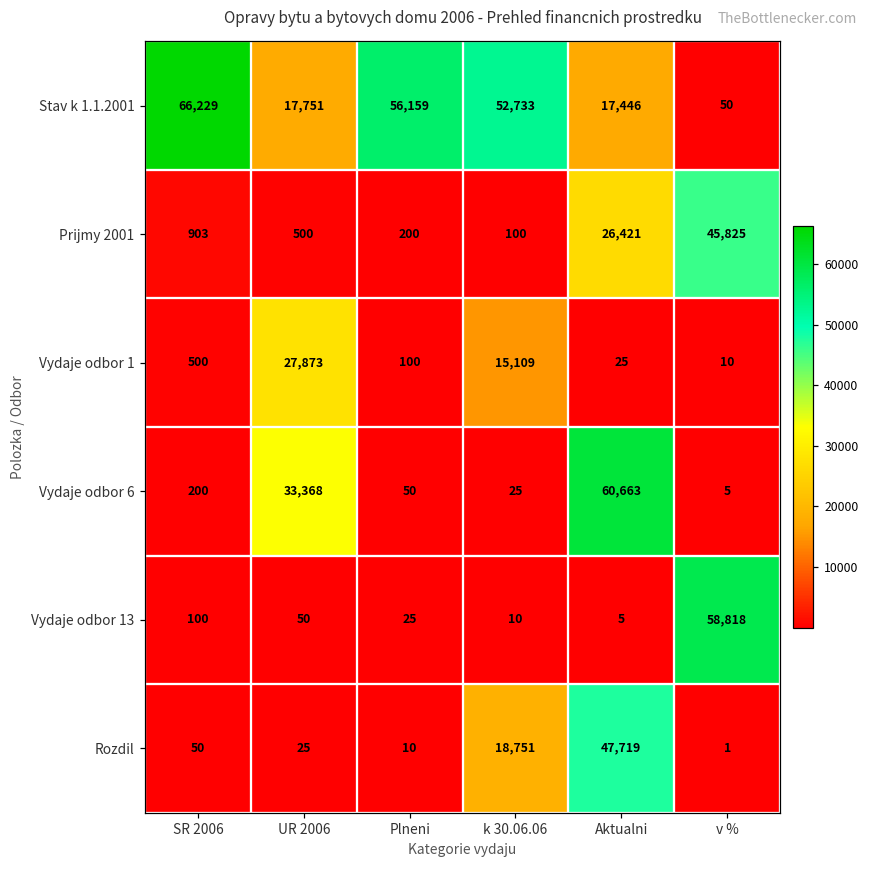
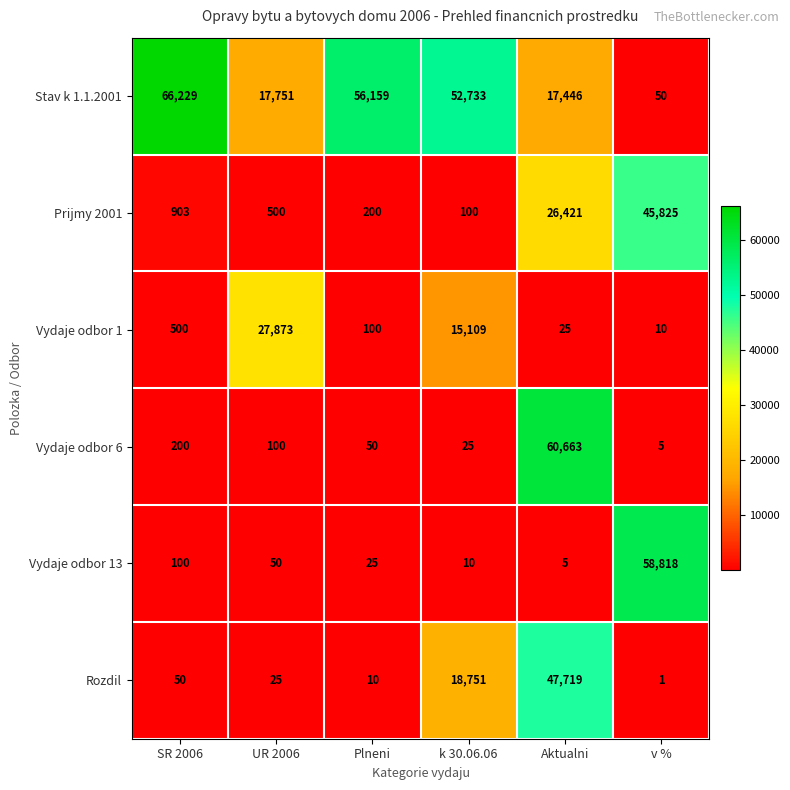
Vydaje odbor 6, UR 2006: 33,368 -> 100
